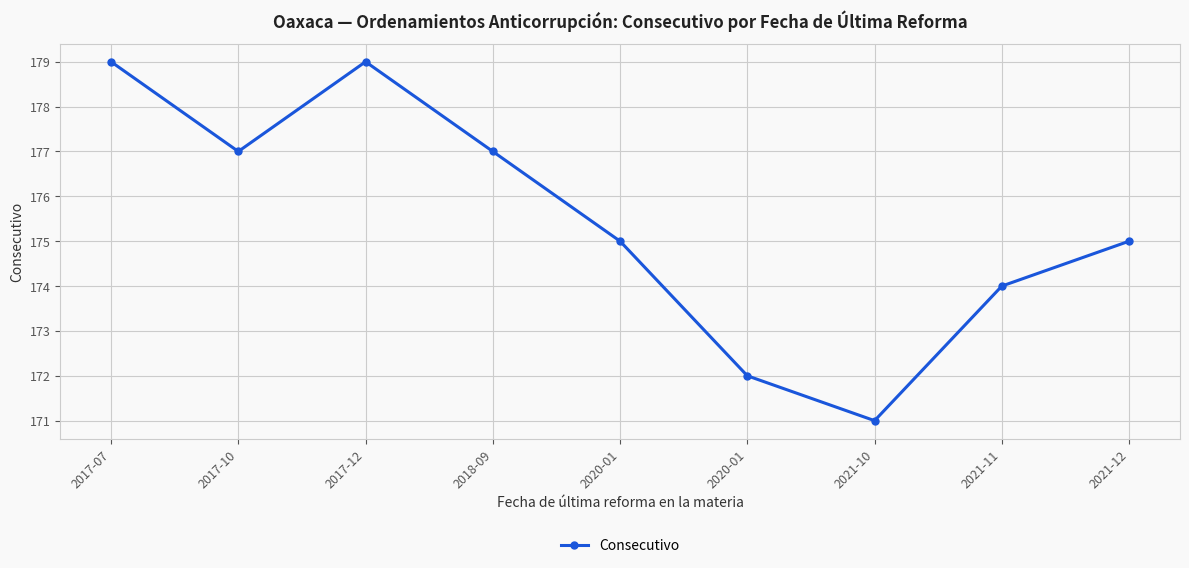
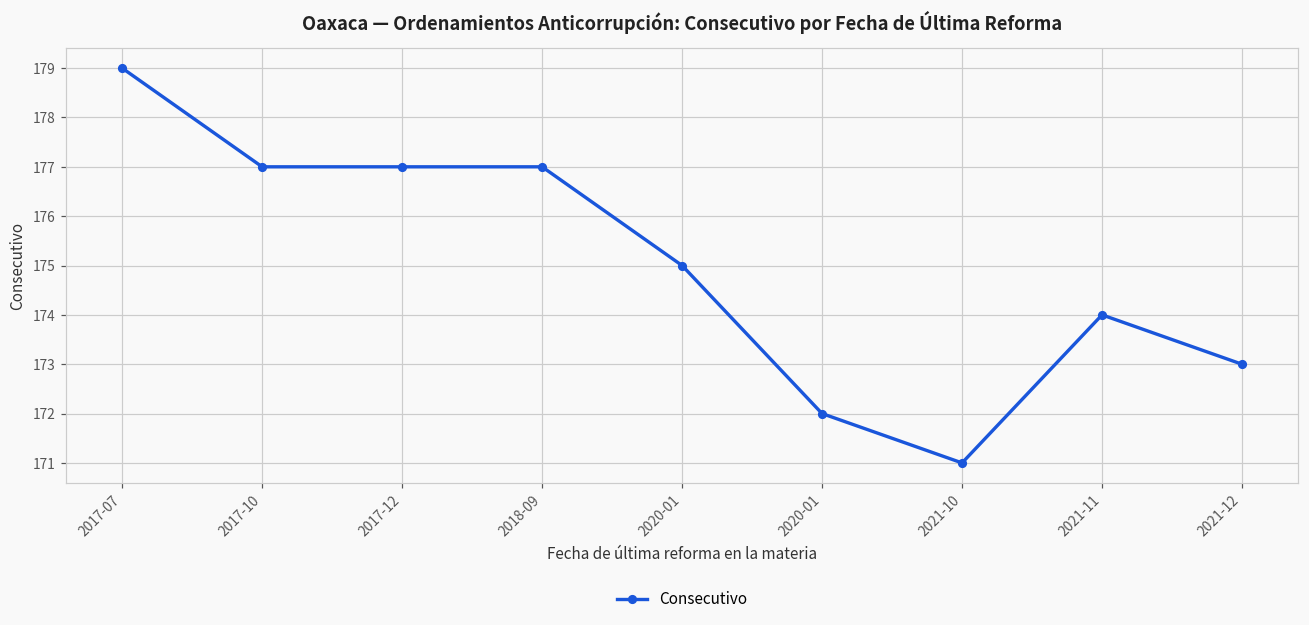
2017-12: 179 -> 177
2021-12: 175 -> 173
